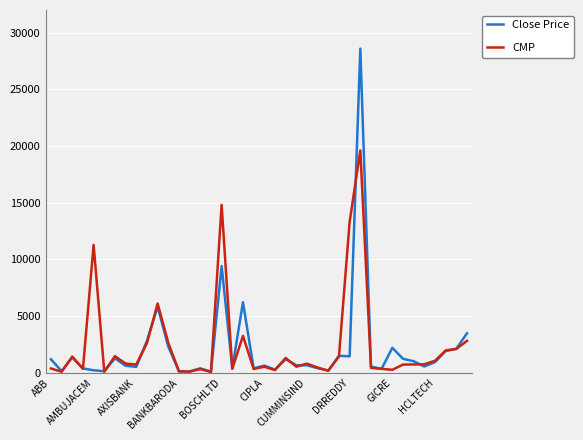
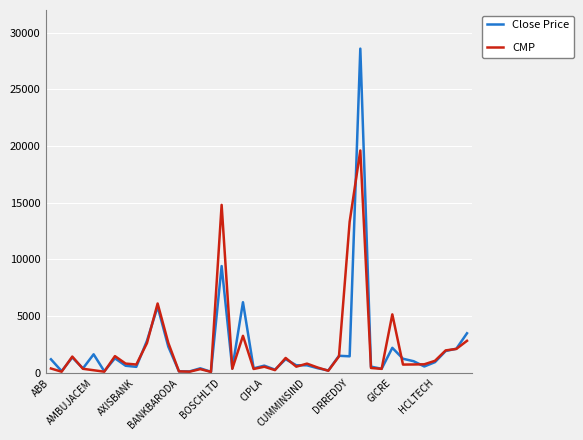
Close Price, AMBUJACEM: 200 -> 1600
CMP, AMBUJACEM: 11300 -> 200
CMP, GICRE: 200 -> 5100
